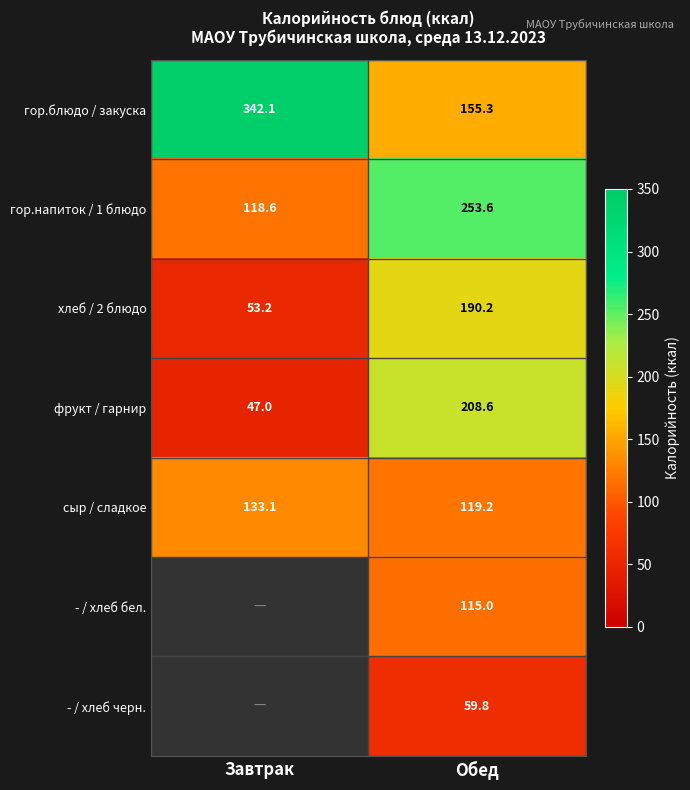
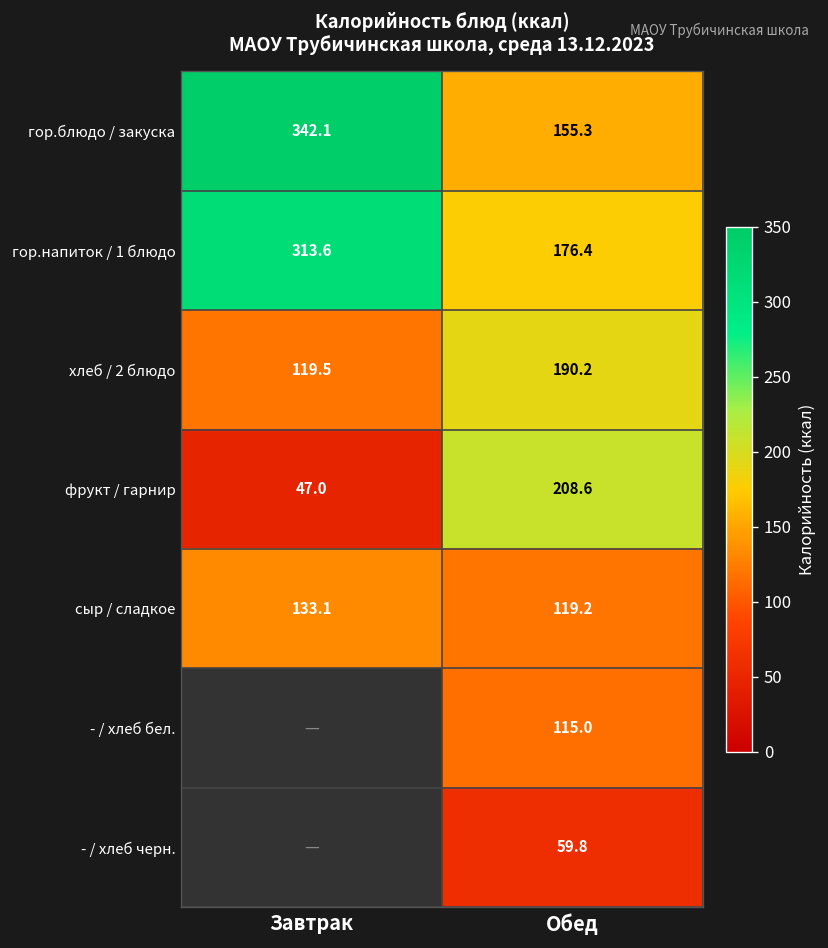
гор.напиток / 1 блюдо, Завтрак: 118.6 -> 313.6
гор.напиток / 1 блюдо, Обед: 253.6 -> 176.4
хлеб / 2 блюдо, Завтрак: 53.2 -> 119.5
